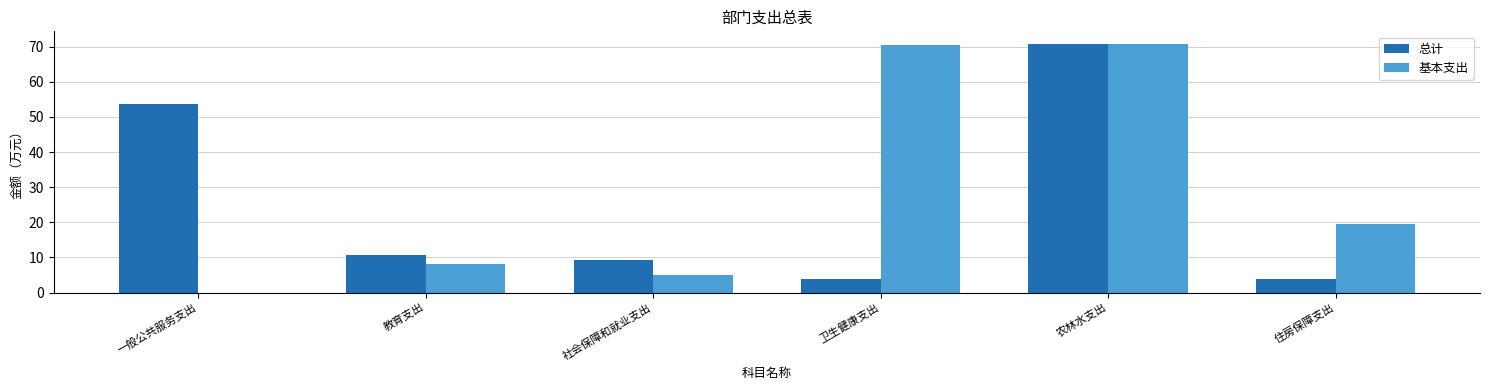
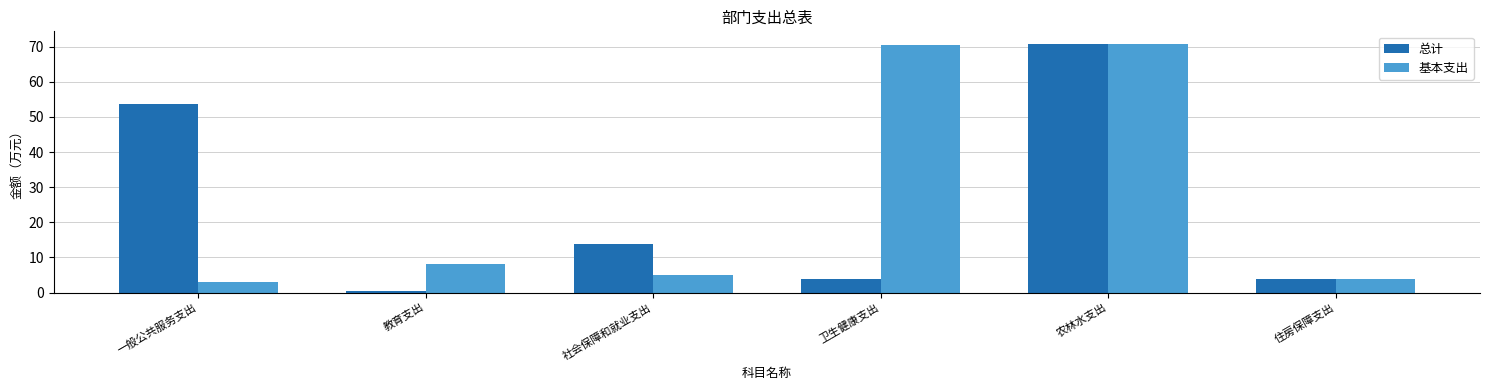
基本支出, 一般公共服务支出: 0 -> 3
总计, 教育支出: 11 -> 0
总计, 社会保障和就业支出: 9 -> 14
基本支出, 住房保障支出: 19 -> 4
